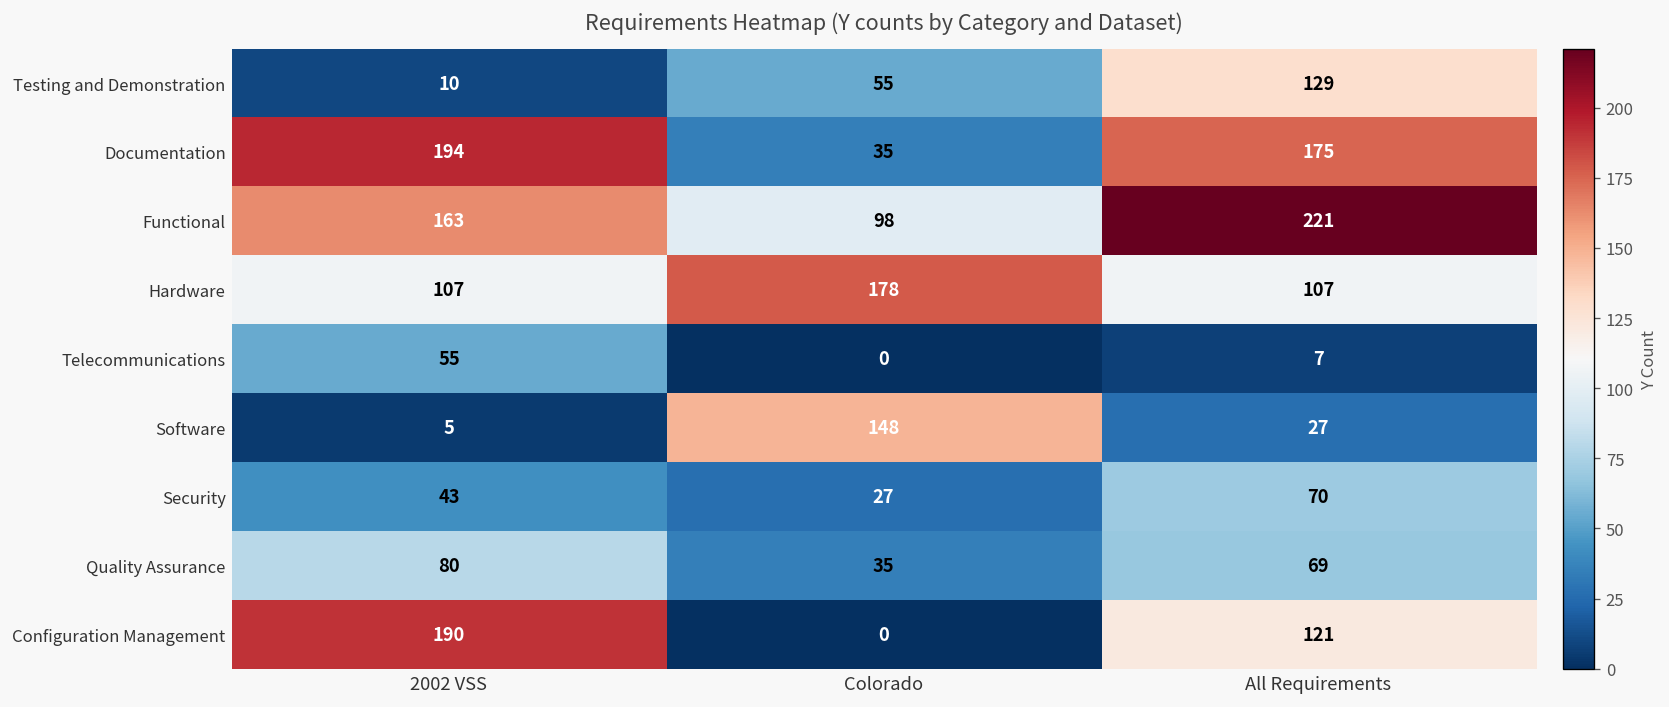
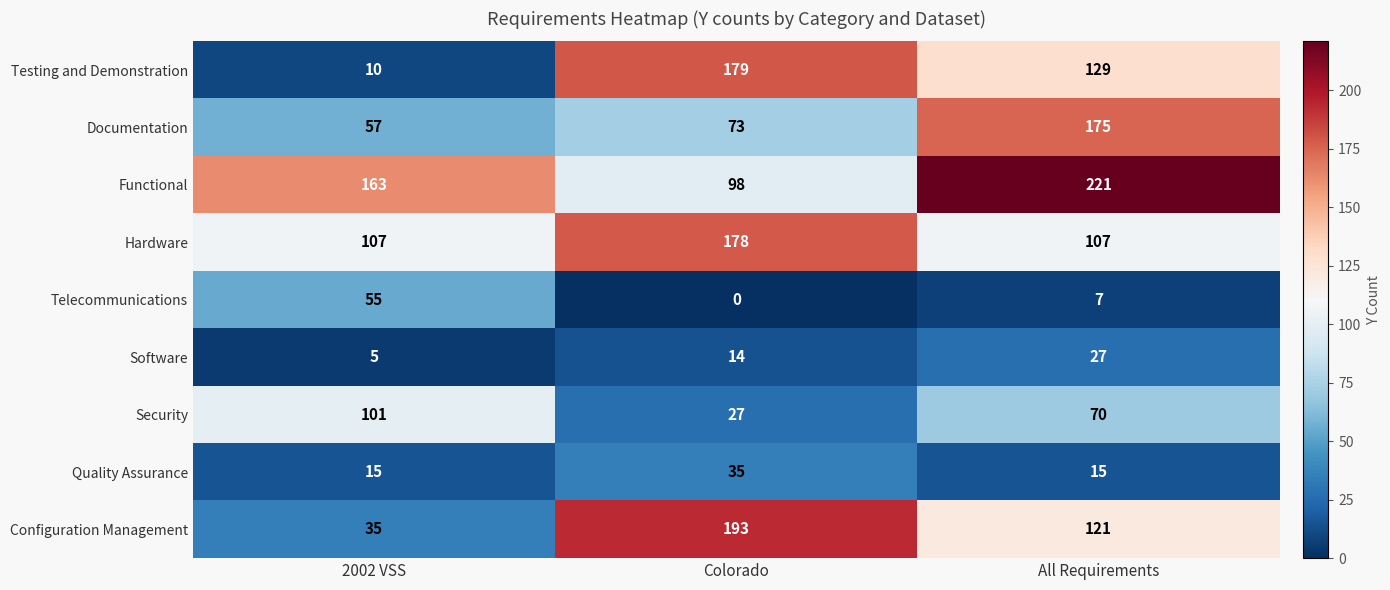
Testing and Demonstration, Colorado: 55 -> 179
Documentation, 2002 VSS: 194 -> 57
Documentation, Colorado: 35 -> 73
Software, Colorado: 148 -> 14
Security, 2002 VSS: 43 -> 101
Quality Assurance, 2002 VSS: 80 -> 15
Quality Assurance, All Requirements: 69 -> 15
Configuration Management, 2002 VSS: 190 -> 35
Configuration Management, Colorado: 0 -> 193
